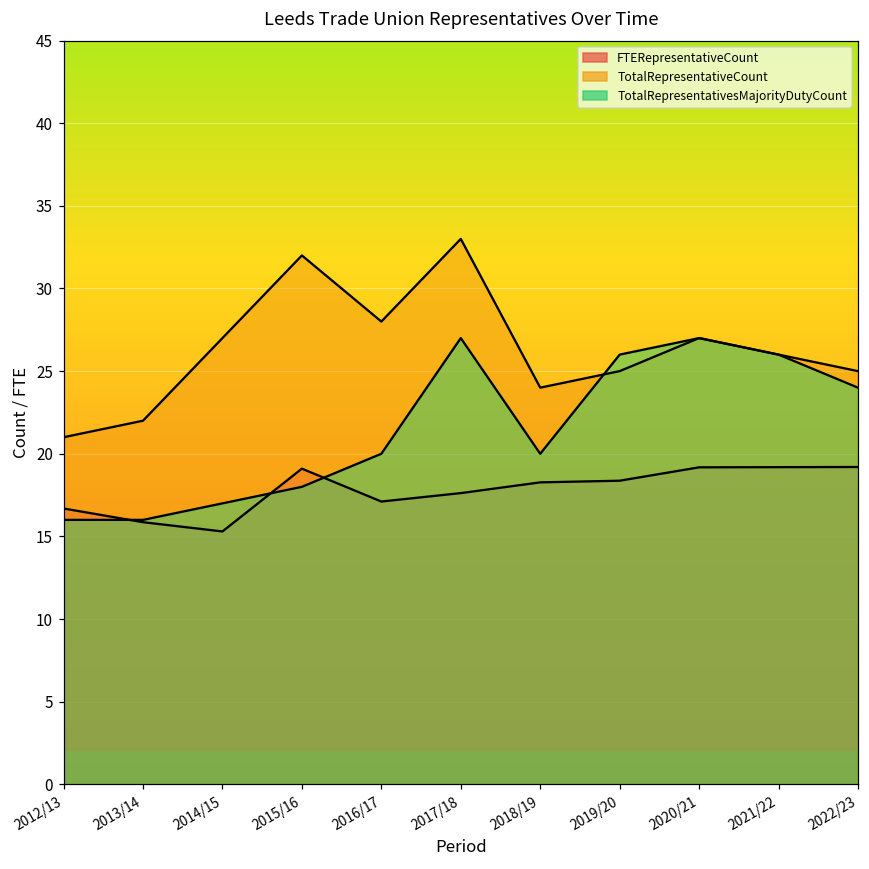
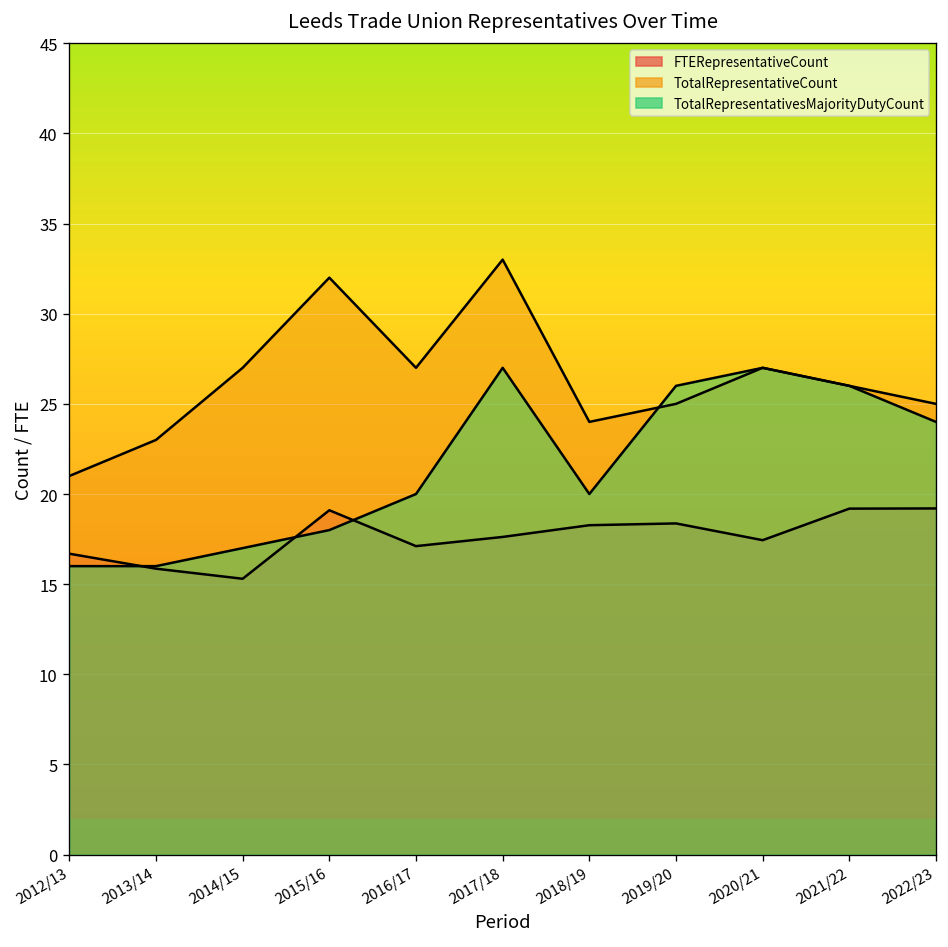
TotalRepresentativeCount, 2013/14: 22 -> 23
TotalRepresentativeCount, 2016/17: 28 -> 27
FTERepresentativeCount, 2020/21: 19.2 -> 17.4
